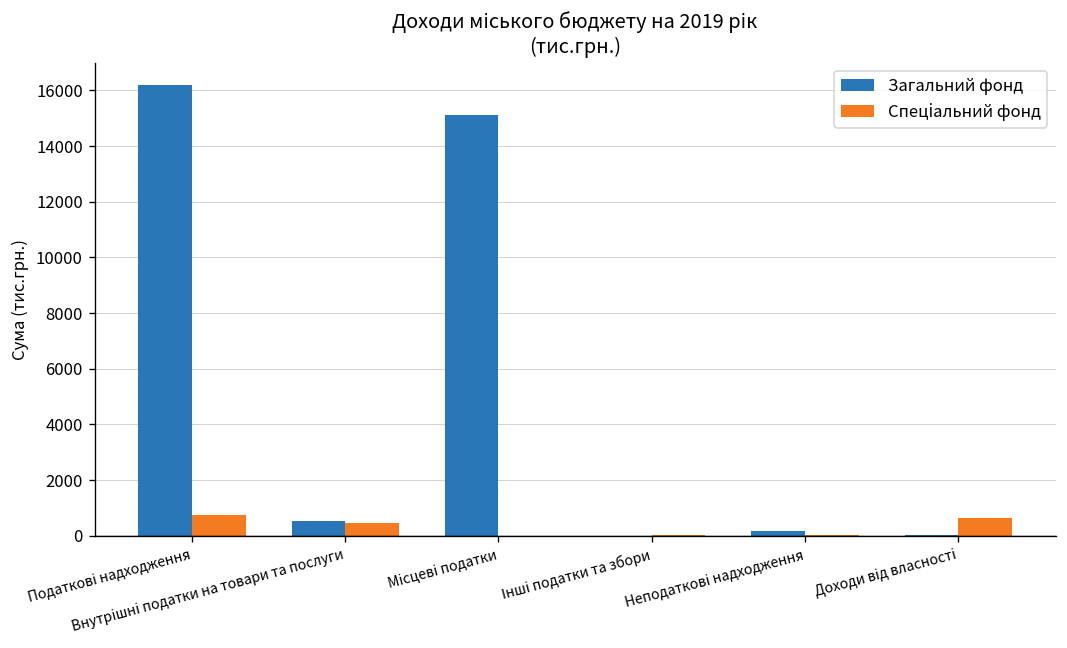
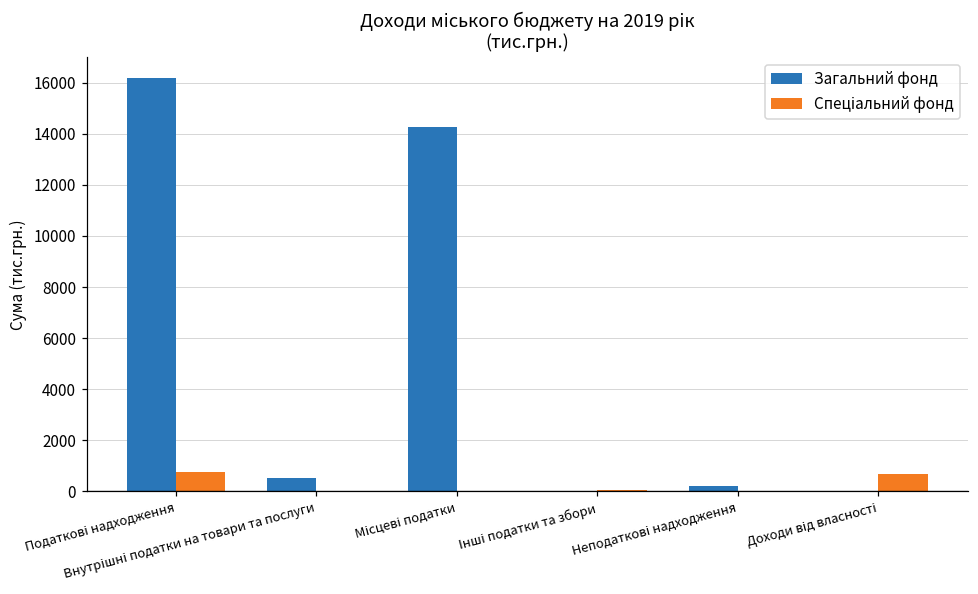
Спеціальний фонд, Внутрішні податки на товари та послуги: 400 -> 0
Загальний фонд, Місцеві податки: 15100 -> 14300
